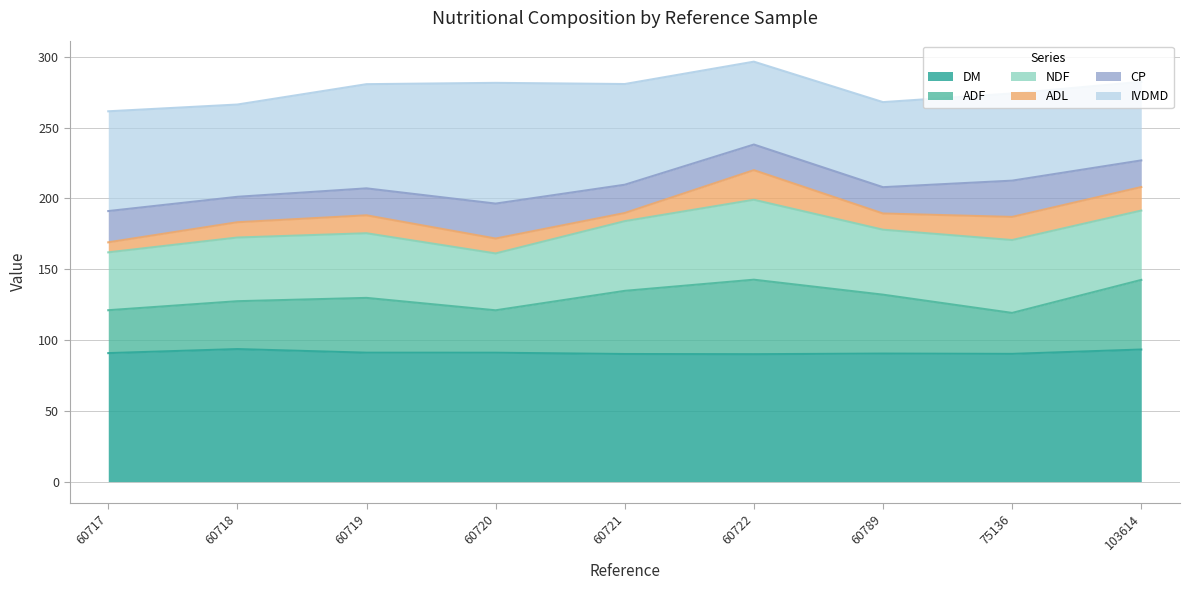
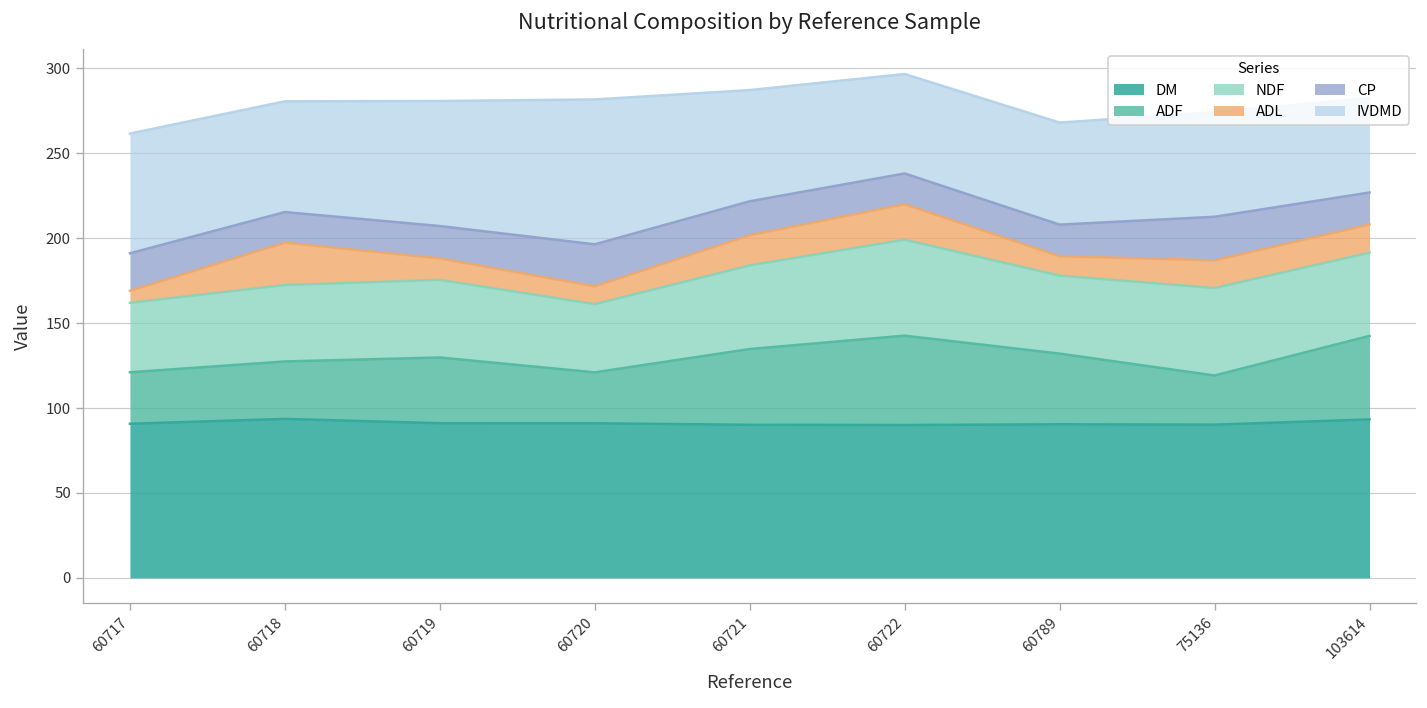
ADL, 60718: 11 -> 25
ADL, 60721: 6 -> 18
IVDMD, 60721: 71 -> 65
